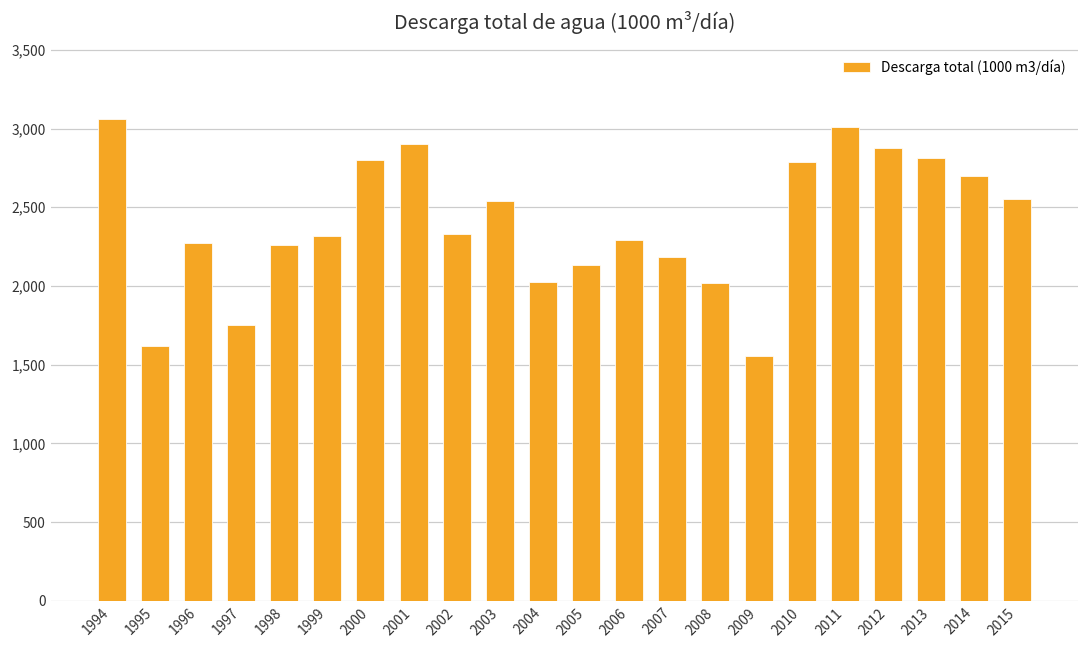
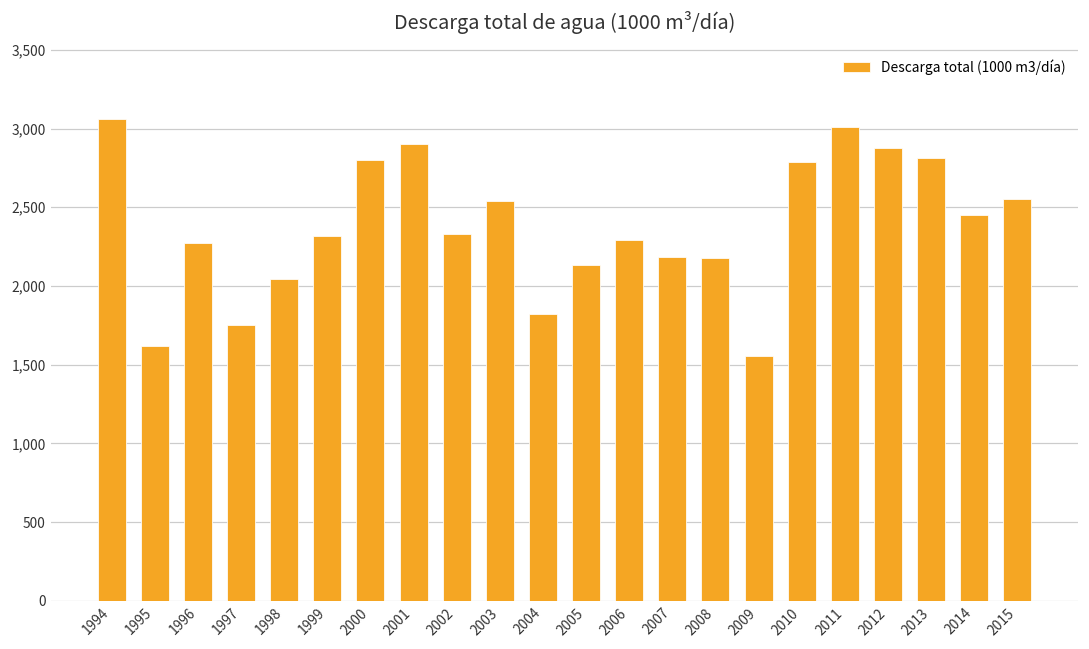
1998: 2,260 -> 2,050
2004: 2,030 -> 1,820
2008: 2,020 -> 2,180
2014: 2,700 -> 2,450
